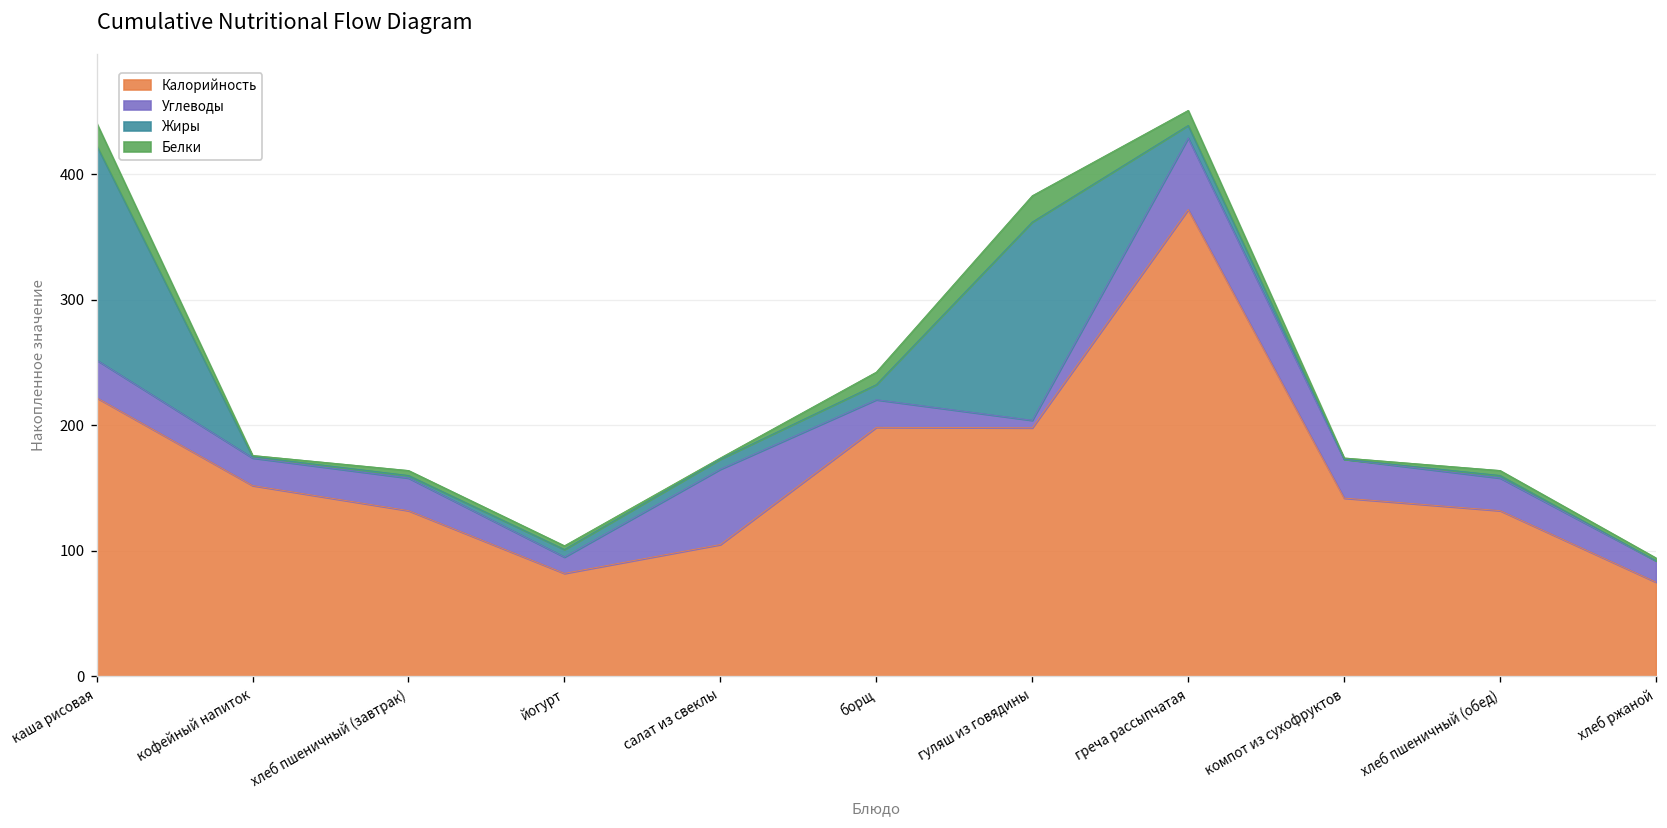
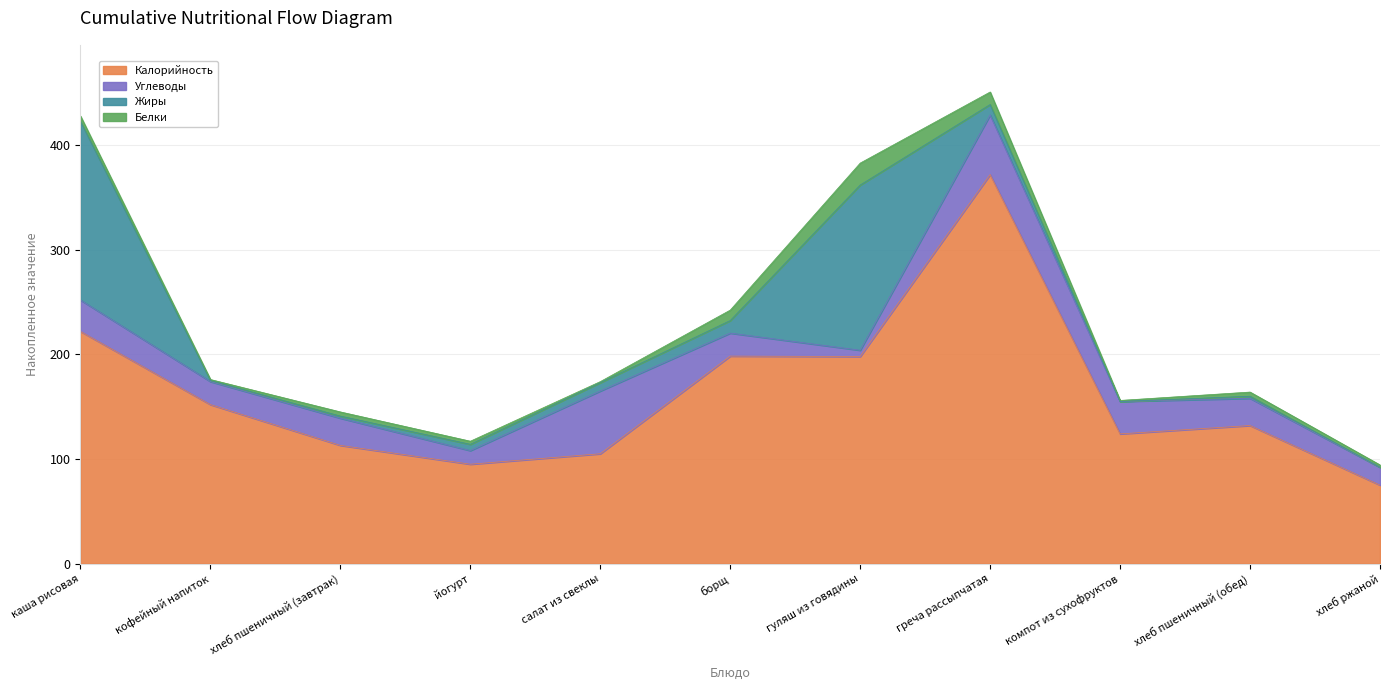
Белки, каша рисовая: 18 -> 5
Калорийность, хлеб пшеничный (завтрак): 132 -> 113
Калорийность, йогурт: 82 -> 95
Калорийность, компот из сухофруктов: 142 -> 124
